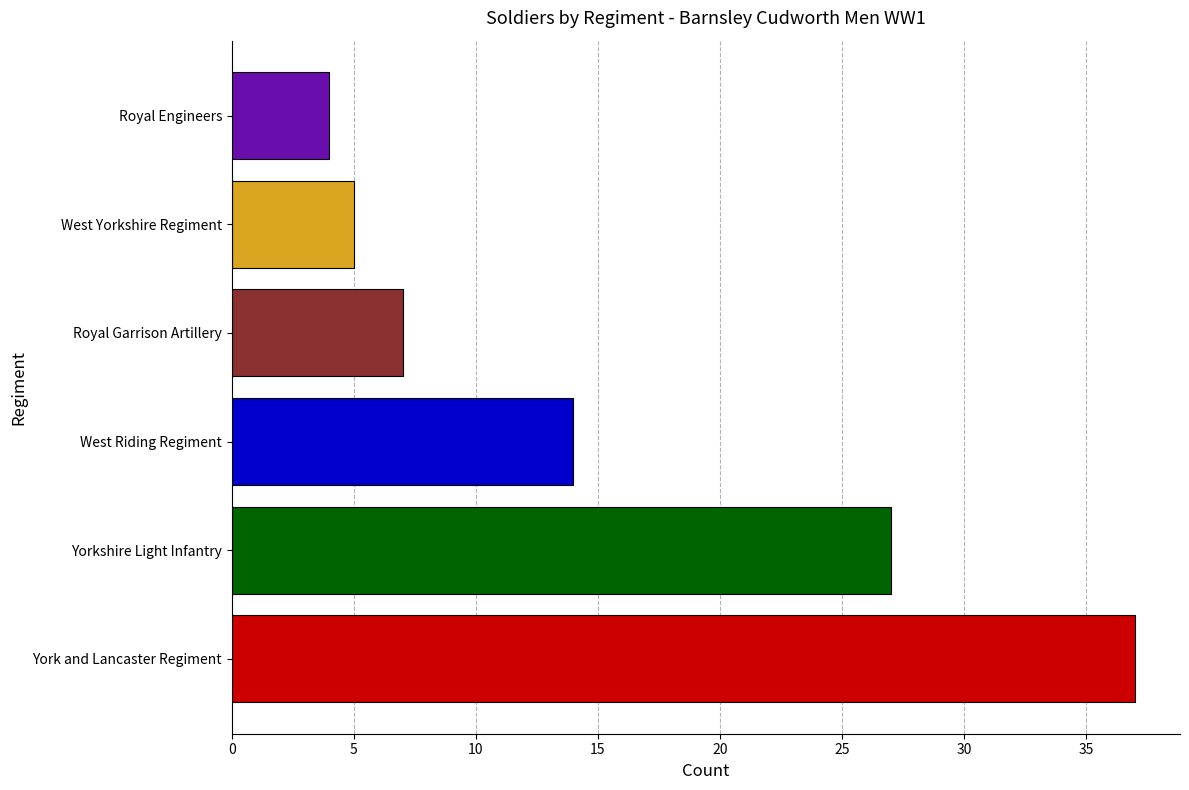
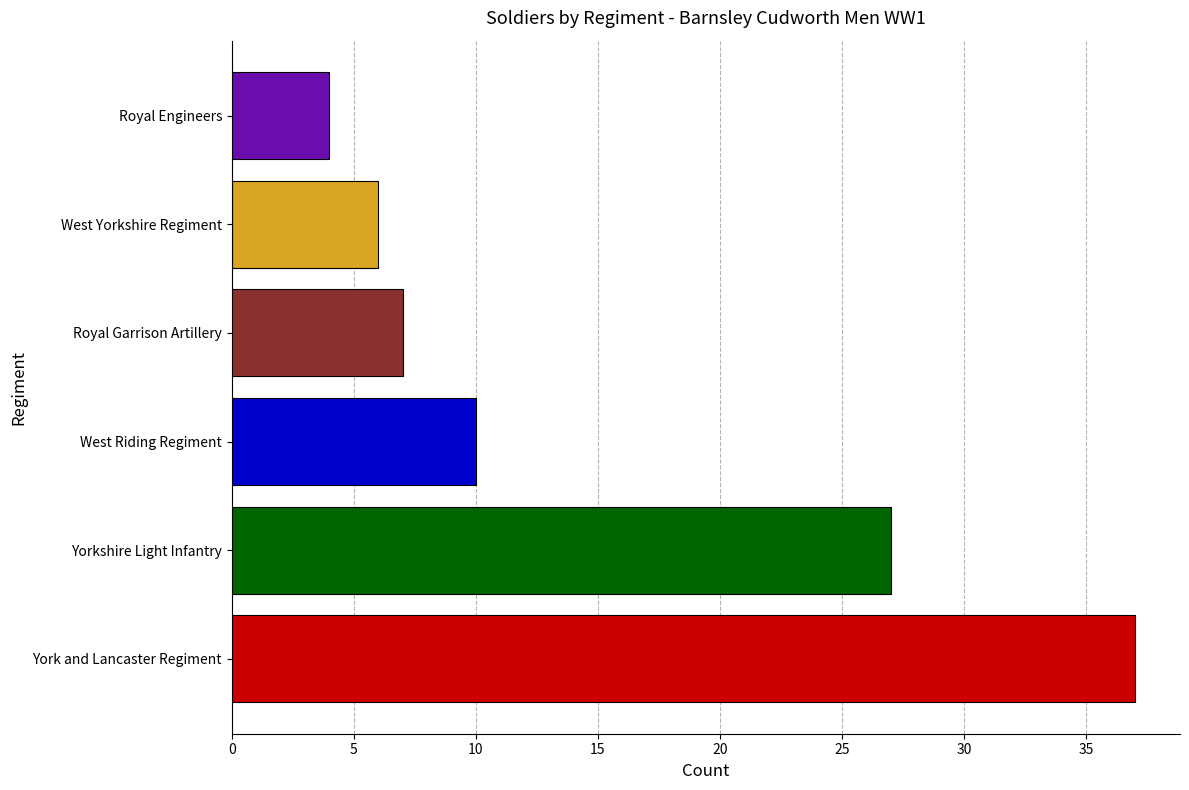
West Yorkshire Regiment: 5 -> 6
West Riding Regiment: 14 -> 10
